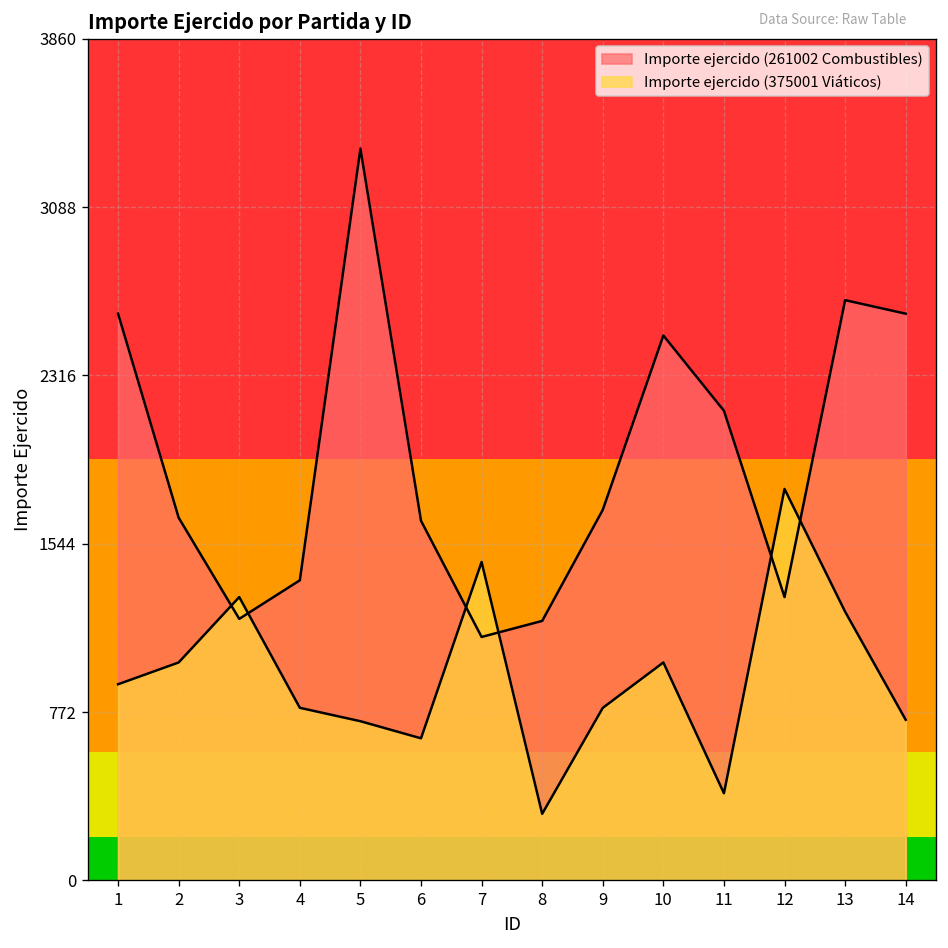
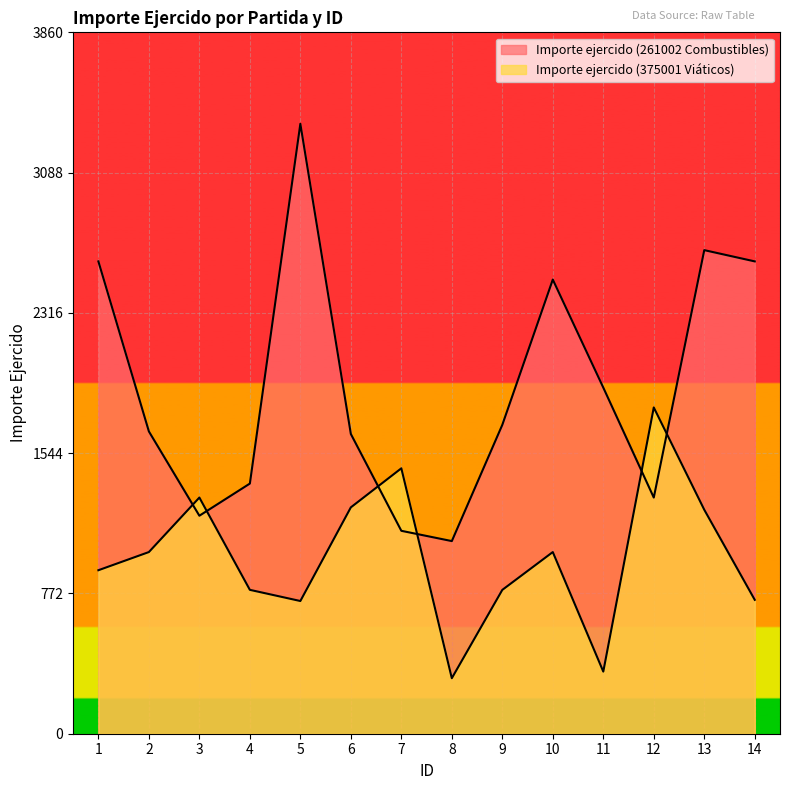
Importe ejercido (375001 Viáticos), 6: 650 -> 1250
Importe ejercido (261002 Combustibles), 8: 1190 -> 1060
Importe ejercido (261002 Combustibles), 11: 2150 -> 1910
Importe ejercido (375001 Viáticos), 11: 400 -> 340
